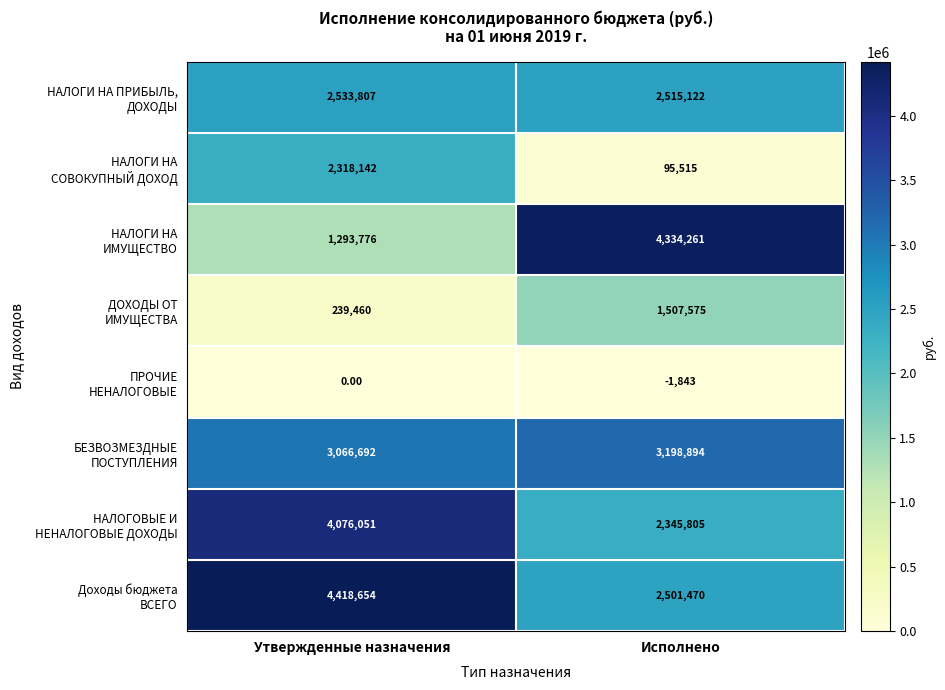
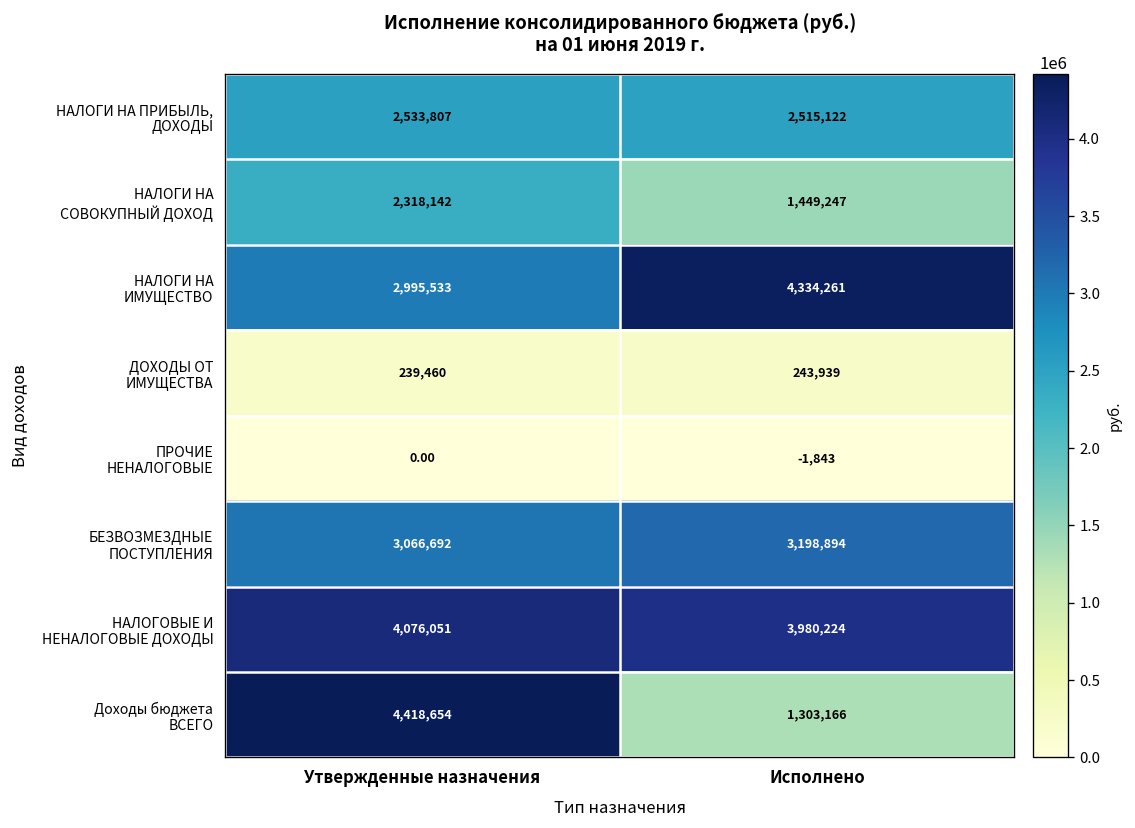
НАЛОГИ НА СОВОКУПНЫЙ ДОХОД, Исполнено: 95,515 -> 1,449,247
НАЛОГИ НА ИМУЩЕСТВО, Утвержденные назначения: 1,293,776 -> 2,995,533
ДОХОДЫ ОТ ИМУЩЕСТВА, Исполнено: 1,507,575 -> 243,939
НАЛОГОВЫЕ И НЕНАЛОГОВЫЕ ДОХОДЫ, Исполнено: 2,345,805 -> 3,980,224
Доходы бюджета ВСЕГО, Исполнено: 2,501,470 -> 1,303,166
